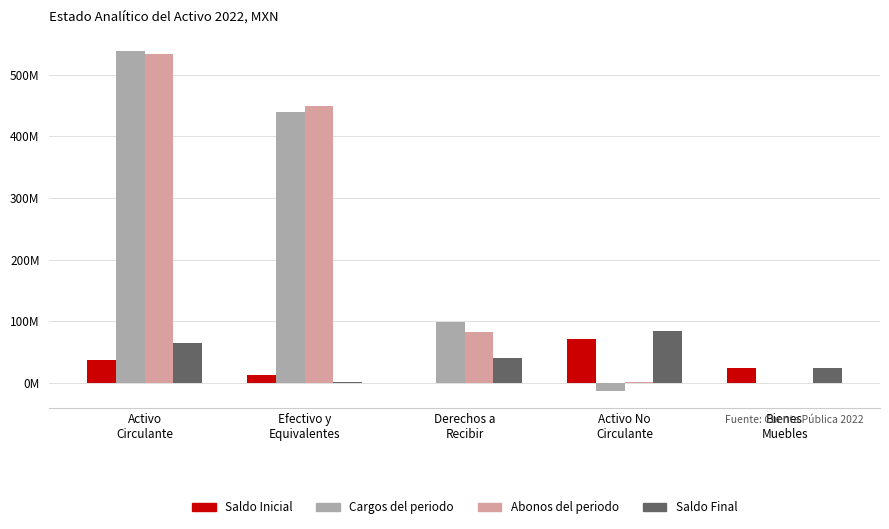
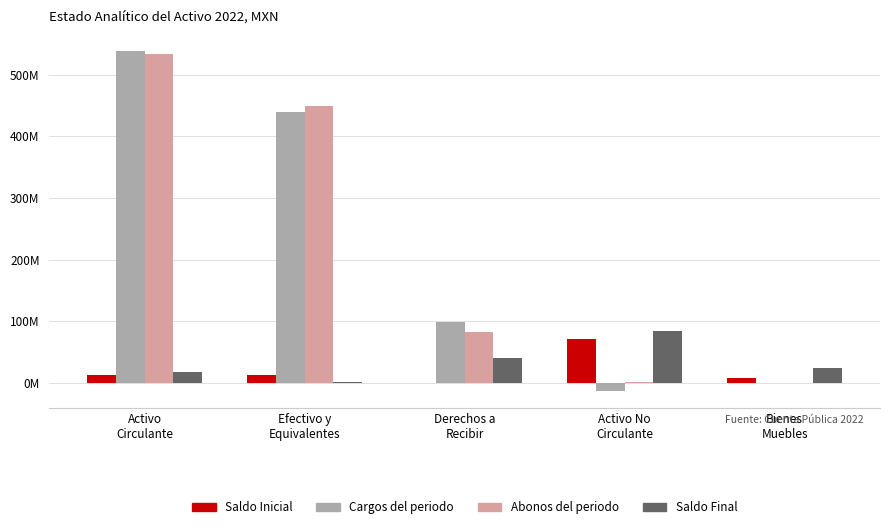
Saldo Inicial, Activo Circulante: 40000000 -> 10000000
Saldo Final, Activo Circulante: 60000000 -> 20000000
Saldo Inicial, Bienes Muebles: 20000000 -> 10000000
